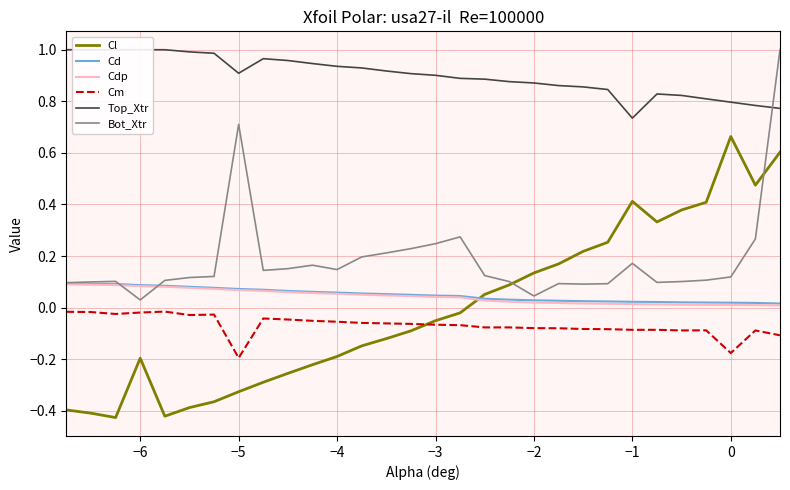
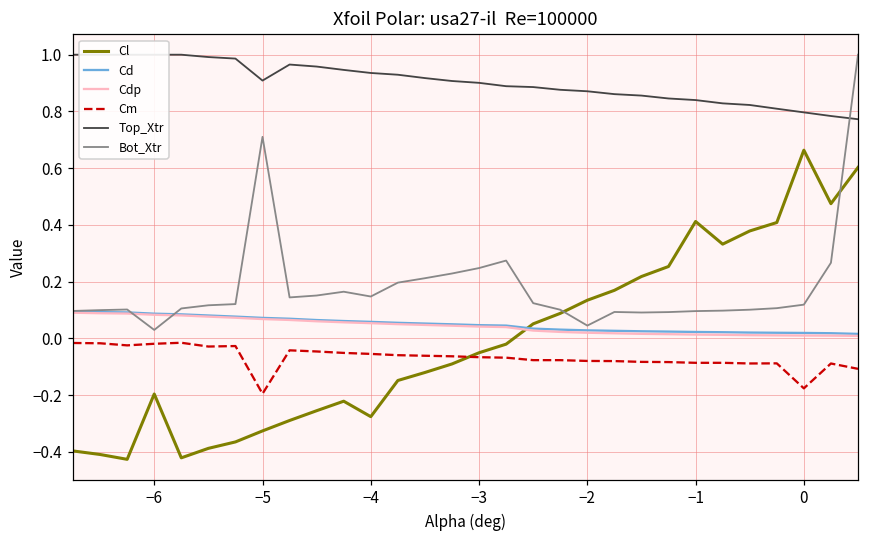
Cl, −4: -0.19 -> -0.28
Top_Xtr, −1: 0.73 -> 0.84
Bot_Xtr, −1: 0.17 -> 0.10
